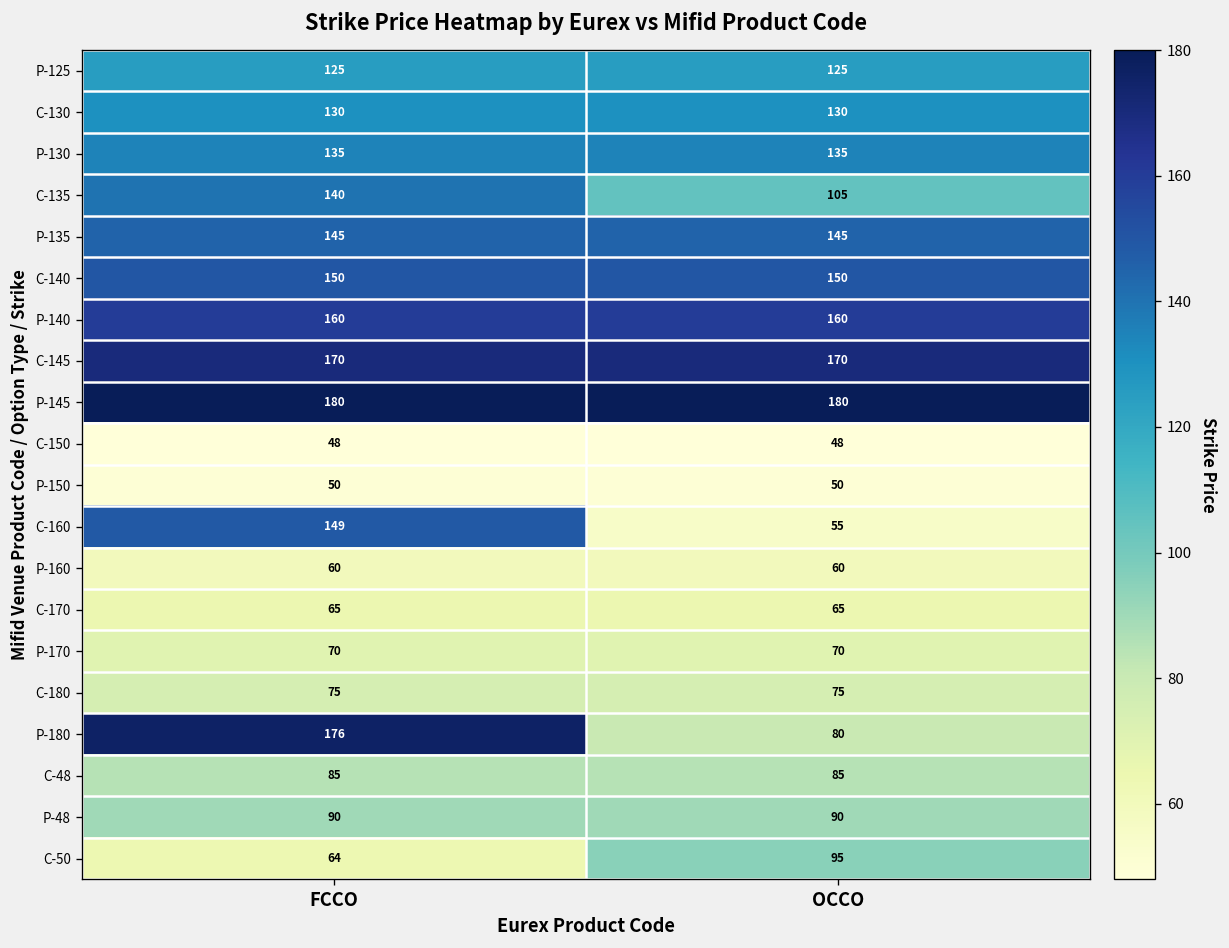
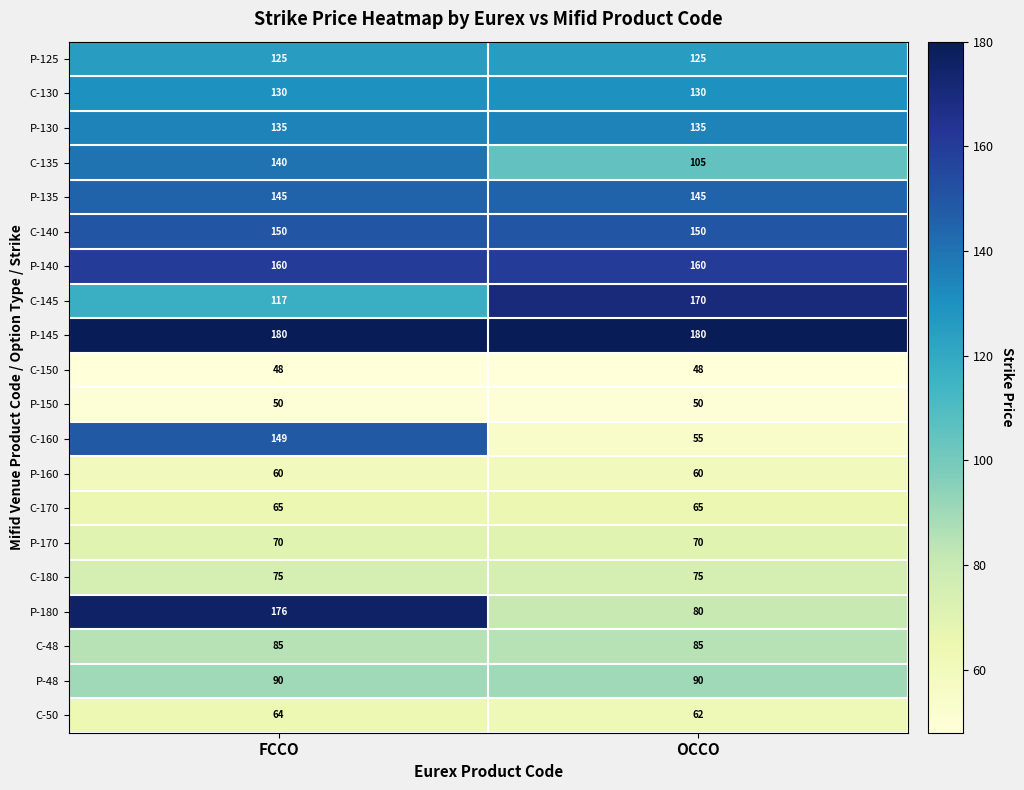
C-145, FCCO: 170 -> 117
C-50, OCCO: 95 -> 62
